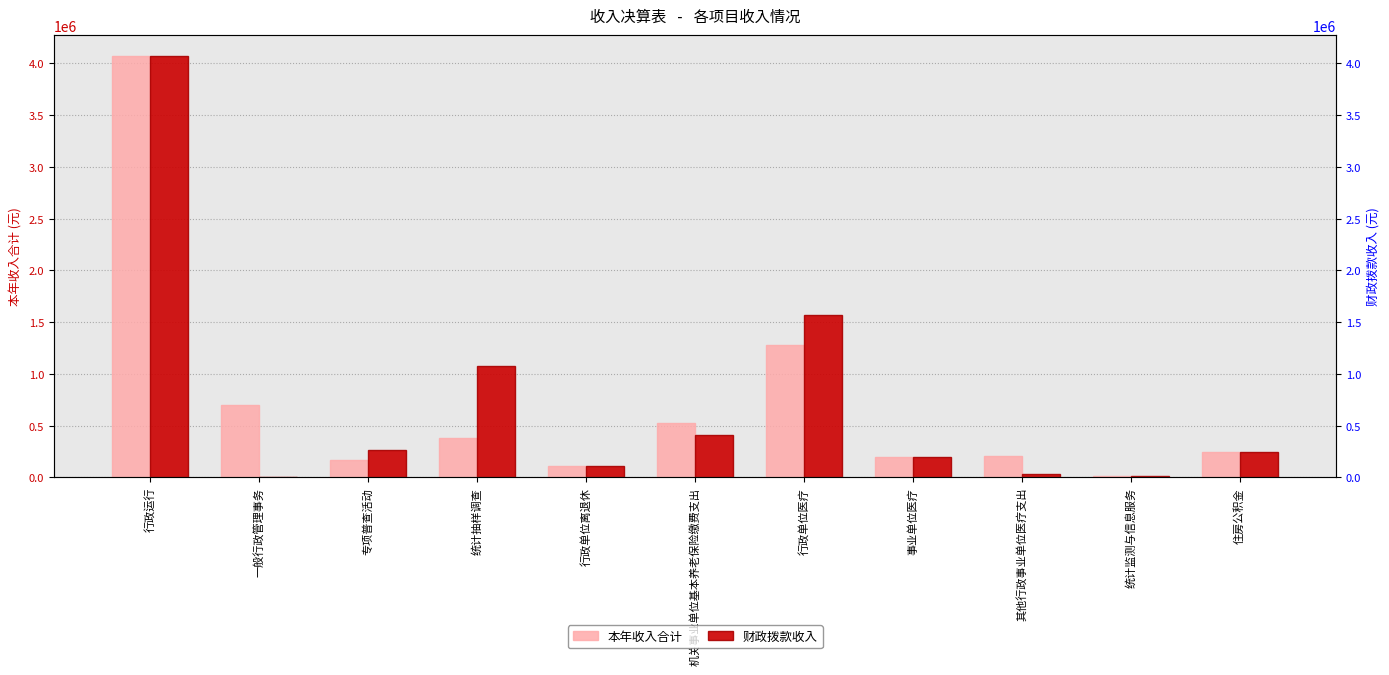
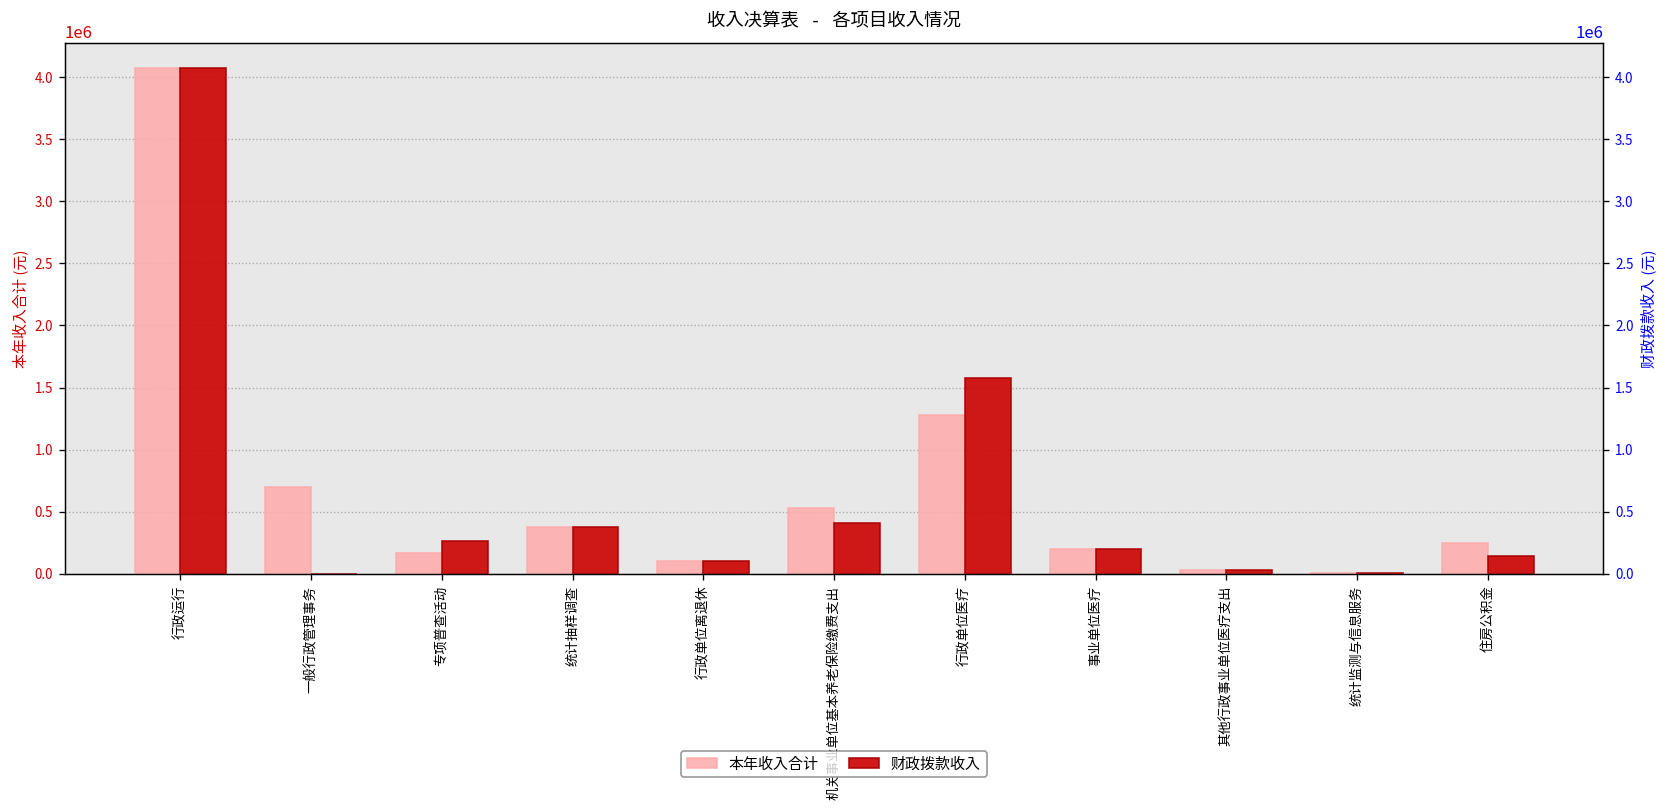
财政拨款收入, 统计抽样调查: 1070000 -> 380000
本年收入合计, 其他行政事业单位医疗支出: 210000 -> 30000
财政拨款收入, 住房公积金: 240000 -> 150000
